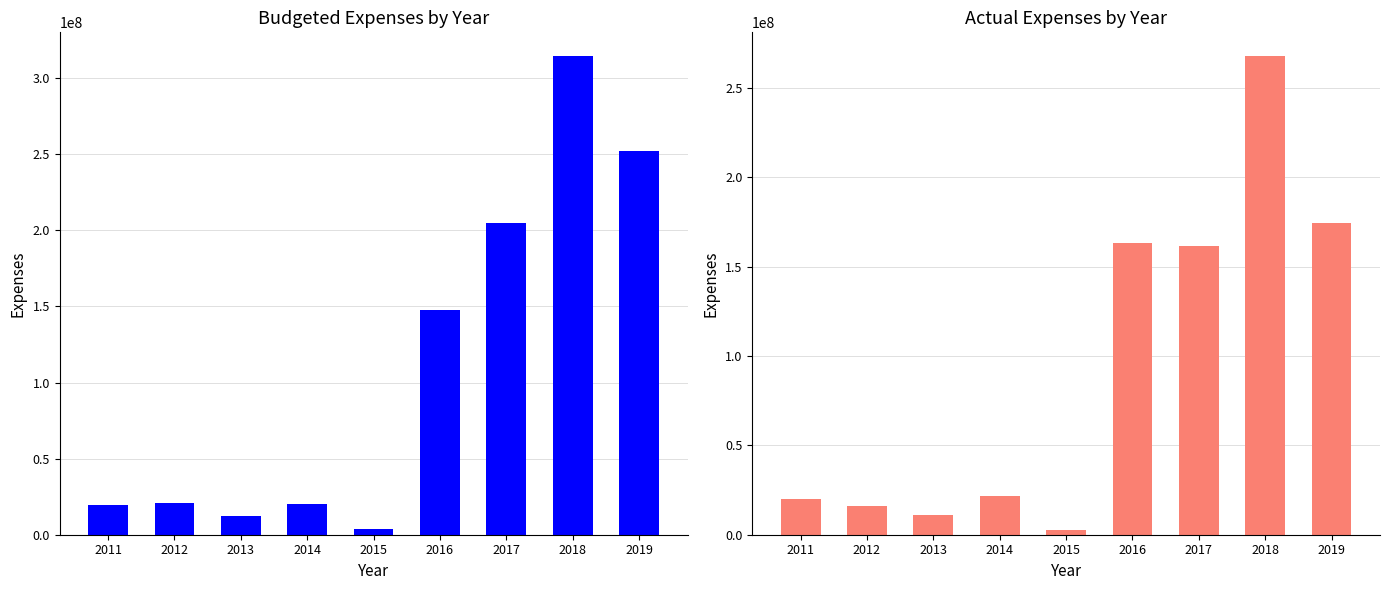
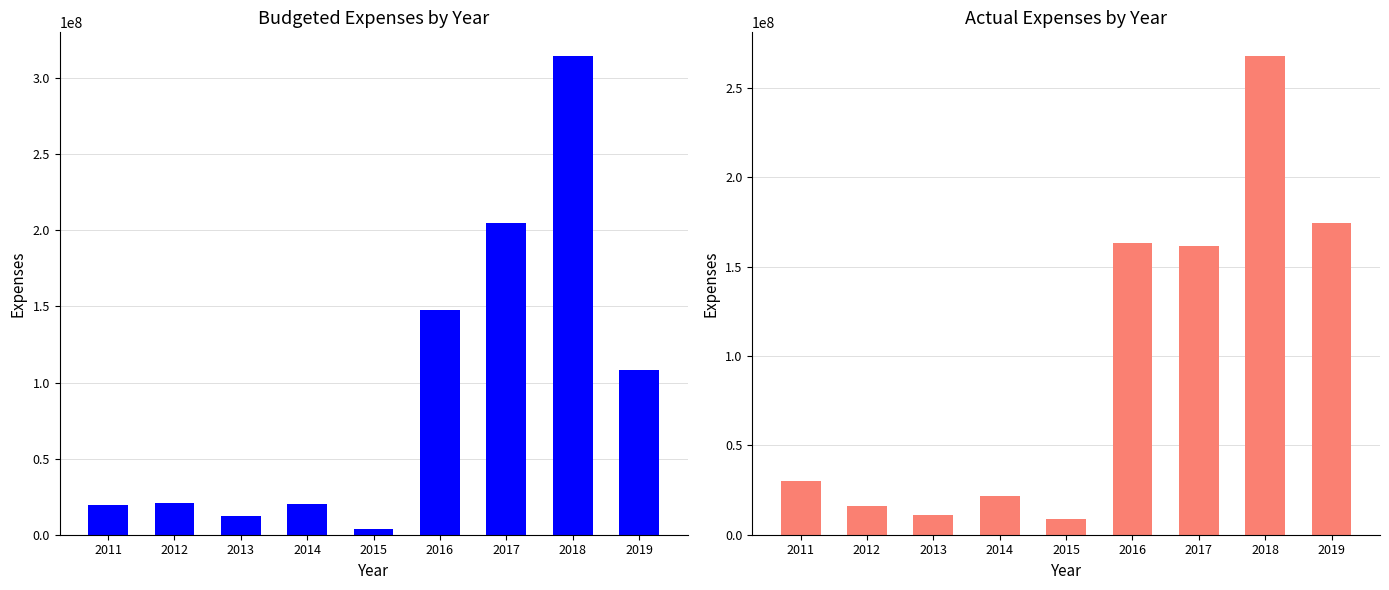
Budgeted Expenses by Year, 2019: 252000000 -> 109000000
Actual Expenses by Year, 2011: 20000000 -> 30000000
Actual Expenses by Year, 2015: 3000000 -> 9000000
